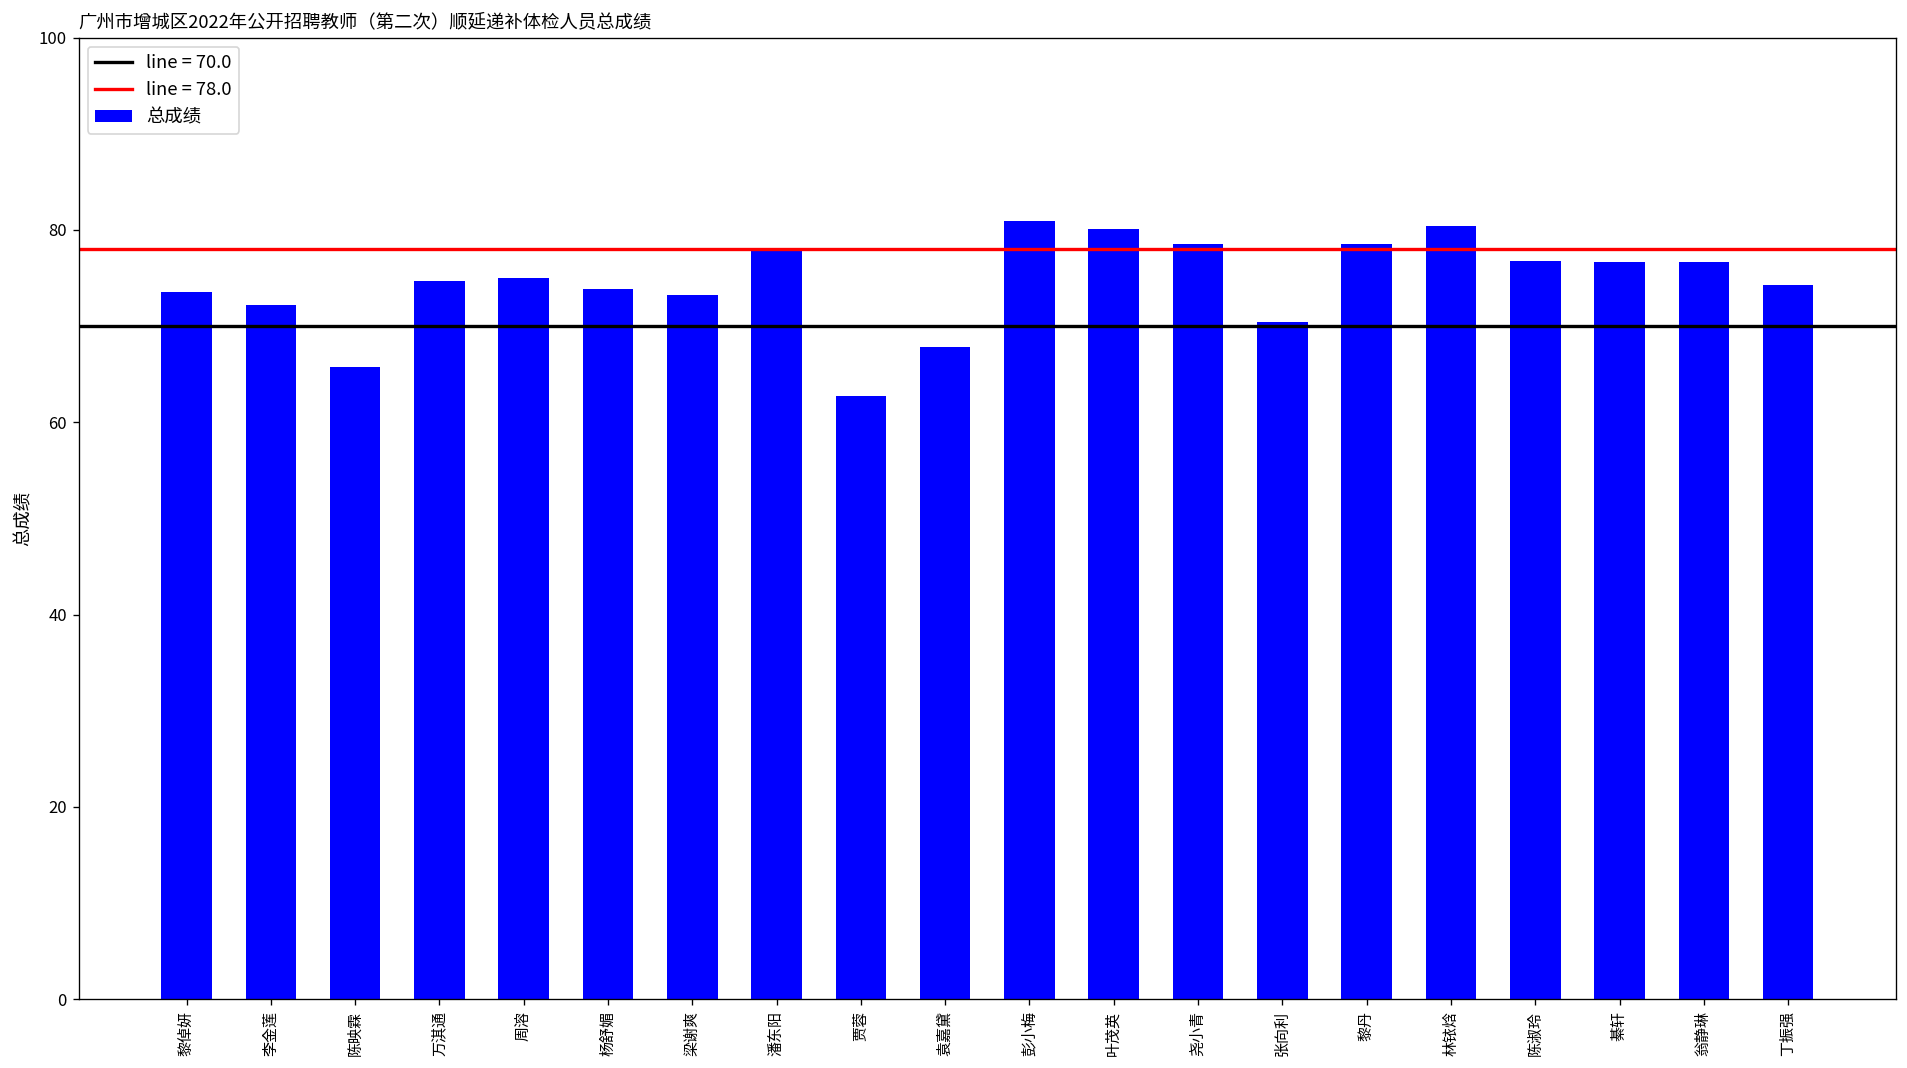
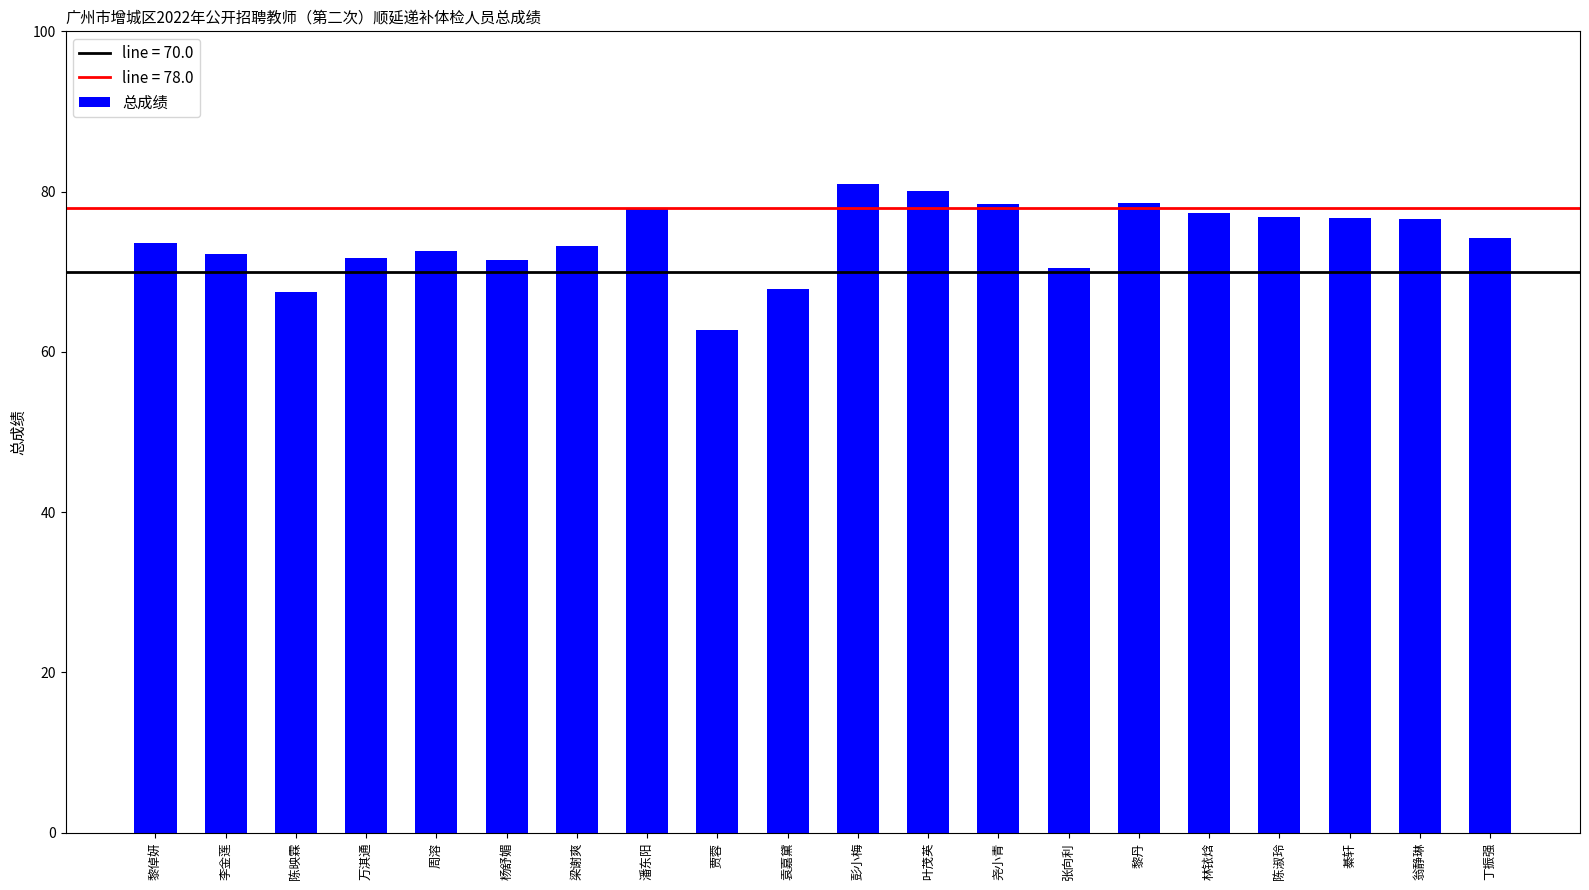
陈映霖: 66 -> 67
万淇通: 75 -> 72
周溶: 75 -> 73
杨舒媚: 74 -> 71
林铱焓: 80 -> 77
